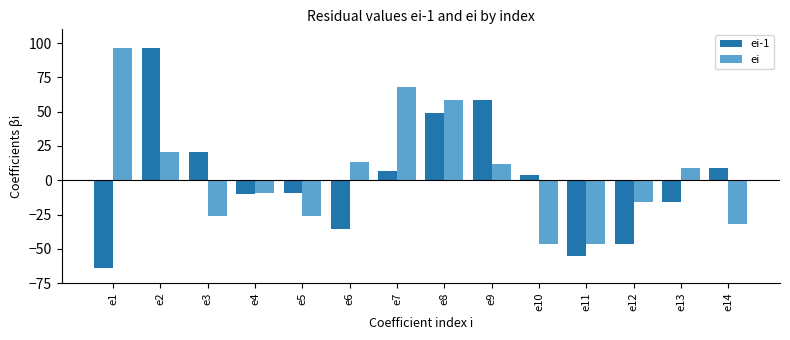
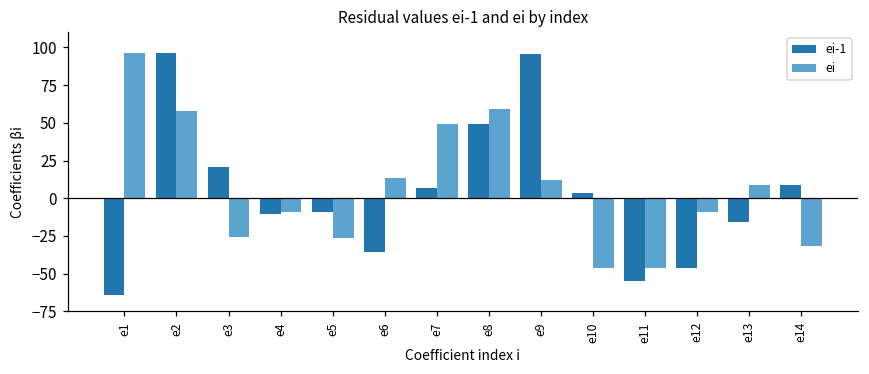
ei, e2: 21 -> 58
ei, e7: 68 -> 49
ei-1, e9: 59 -> 95
ei, e12: -16 -> -9
